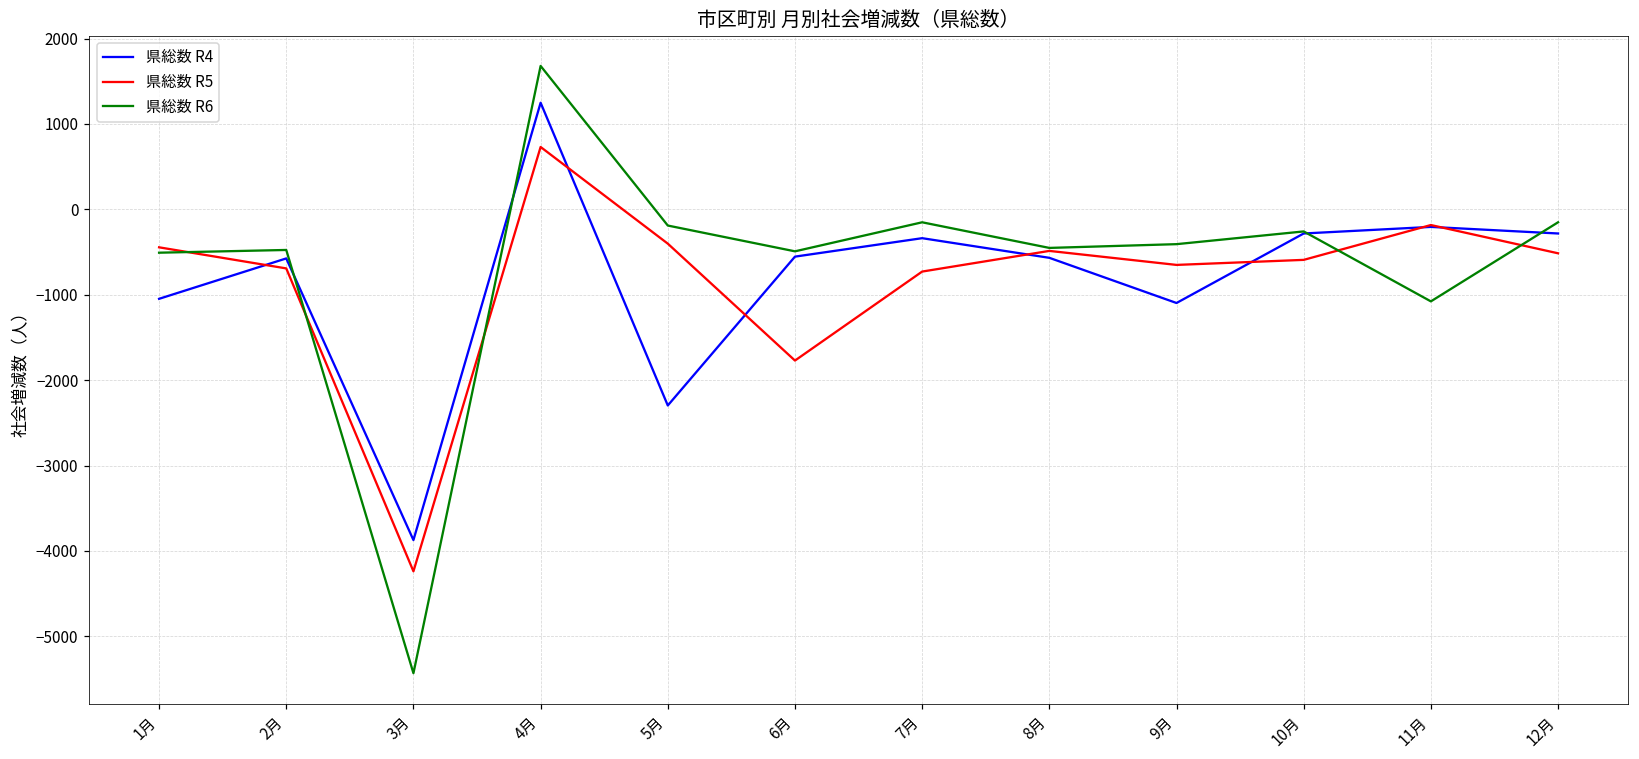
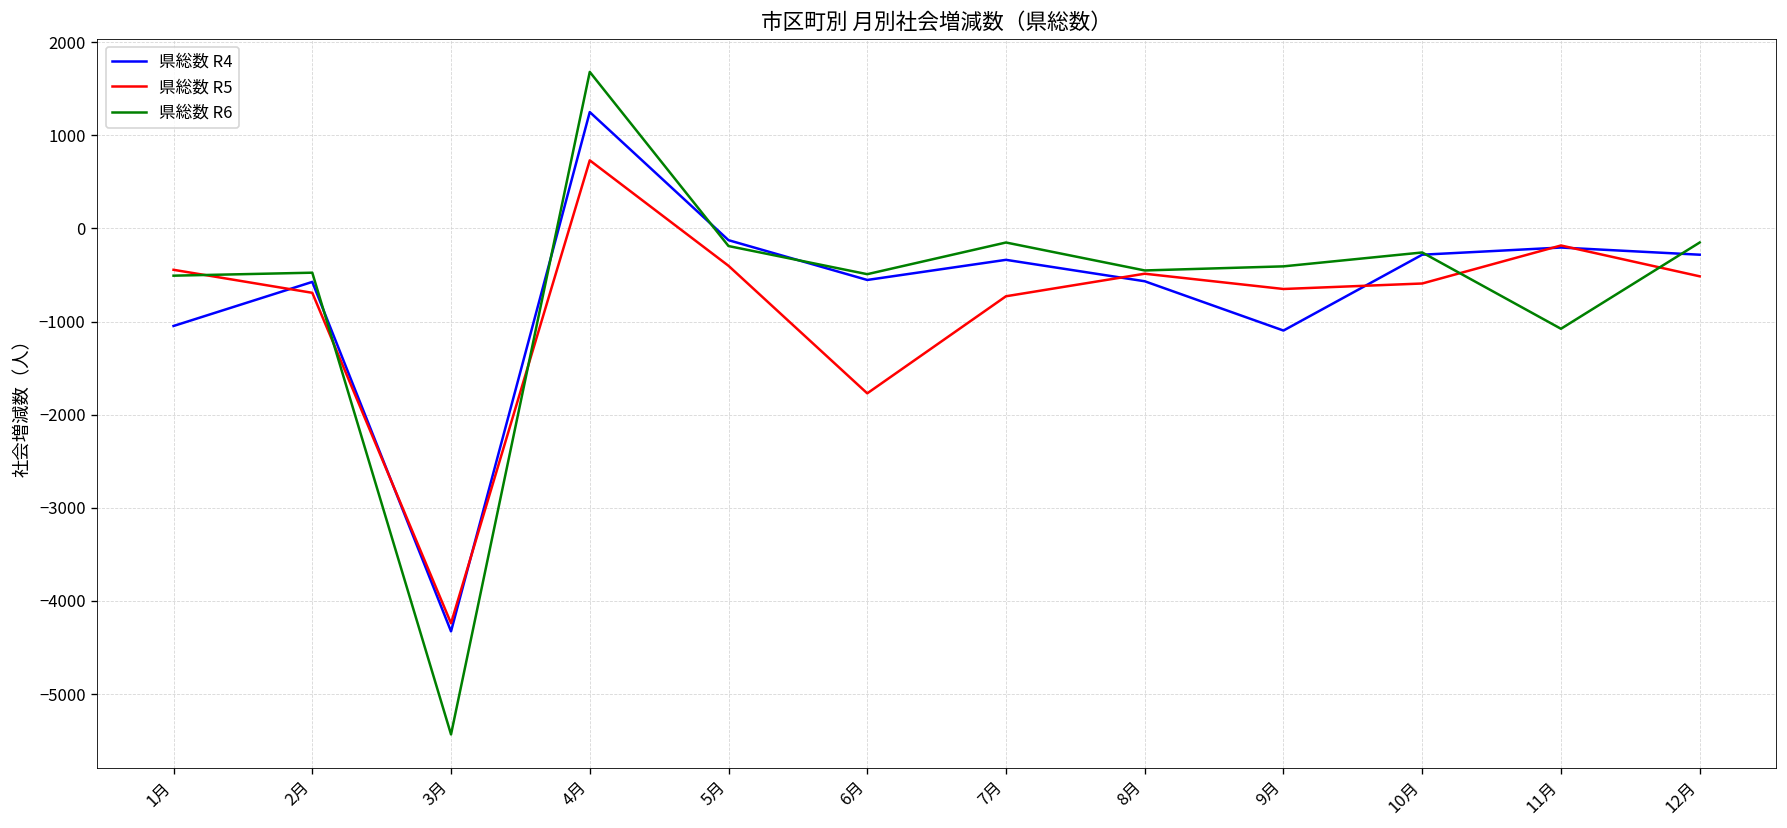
県総数 R4, 3月: -3900 -> -4300
県総数 R4, 5月: -2300 -> -100
